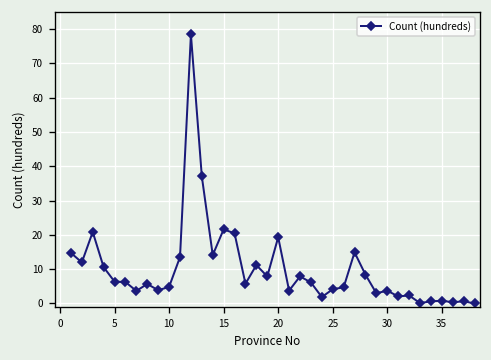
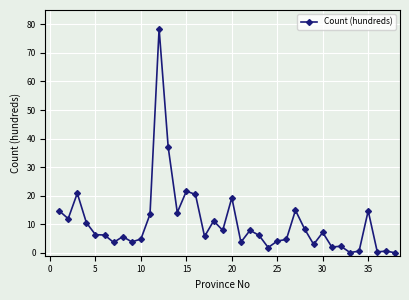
30: 4 -> 7
35: 1 -> 15
